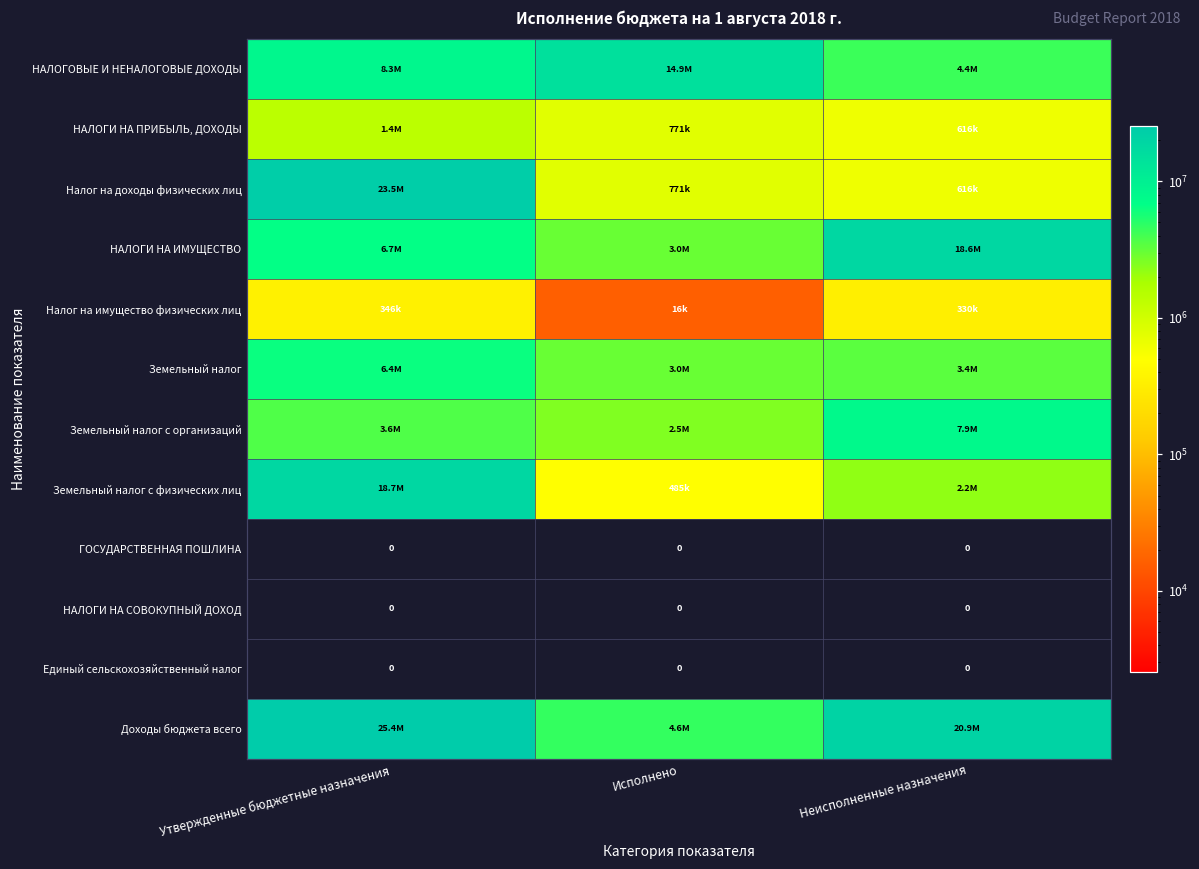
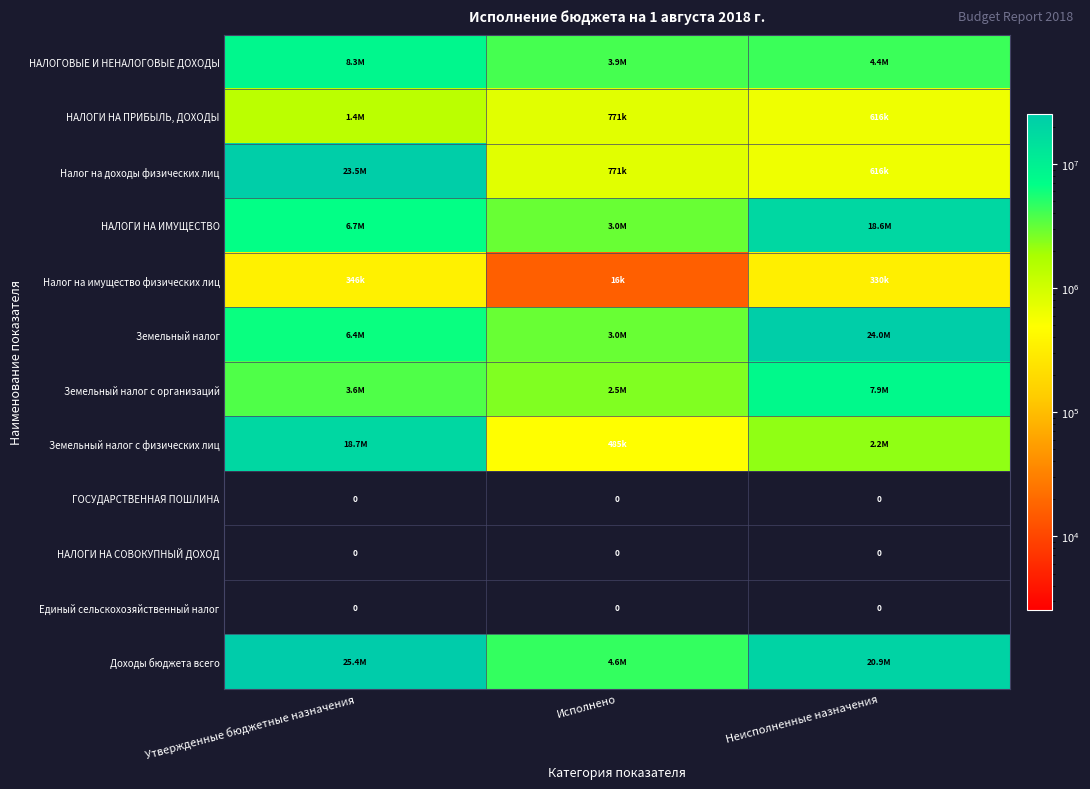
НАЛОГОВЫЕ И НЕНАЛОГОВЫЕ ДОХОДЫ, Исполнено: 14.9M -> 3.9M
Земельный налог, Неисполненные назначения: 3.4M -> 24.0M
